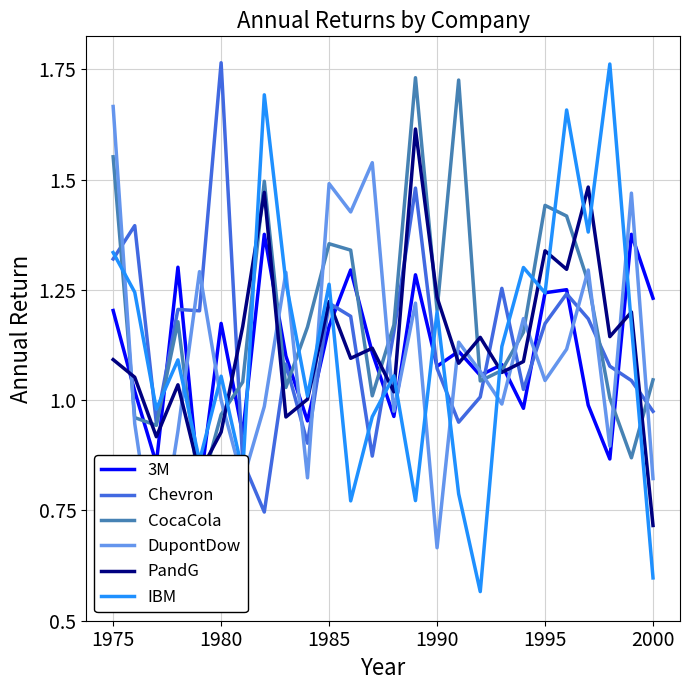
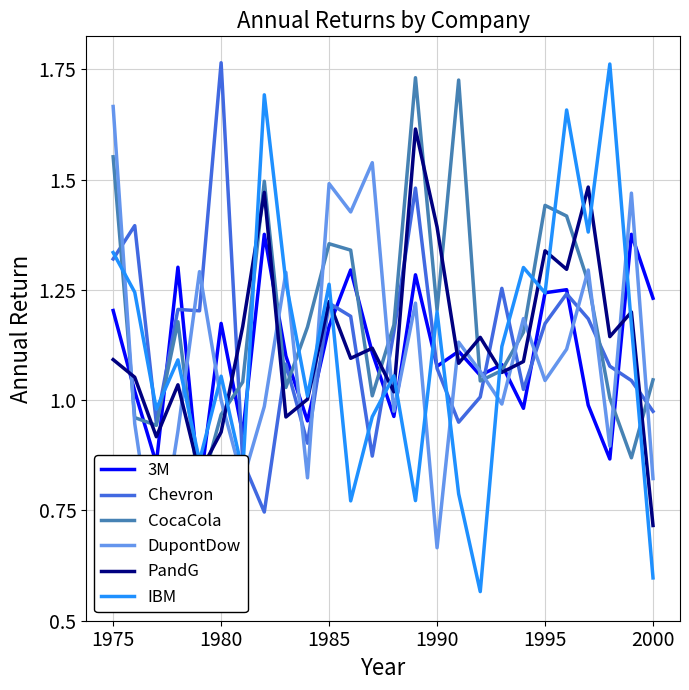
PandG, 1990: 1.23 -> 1.39
